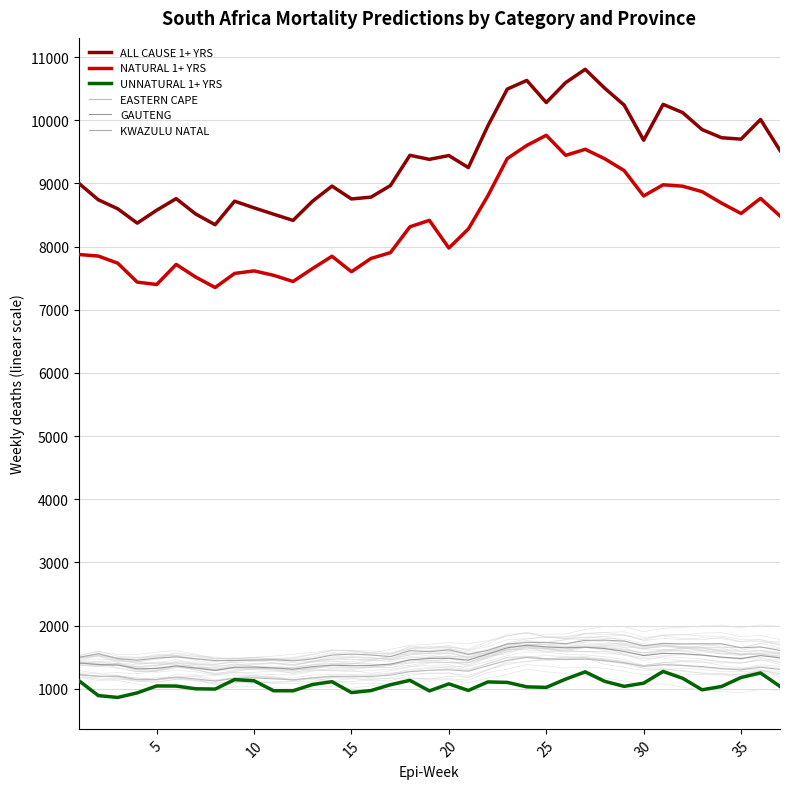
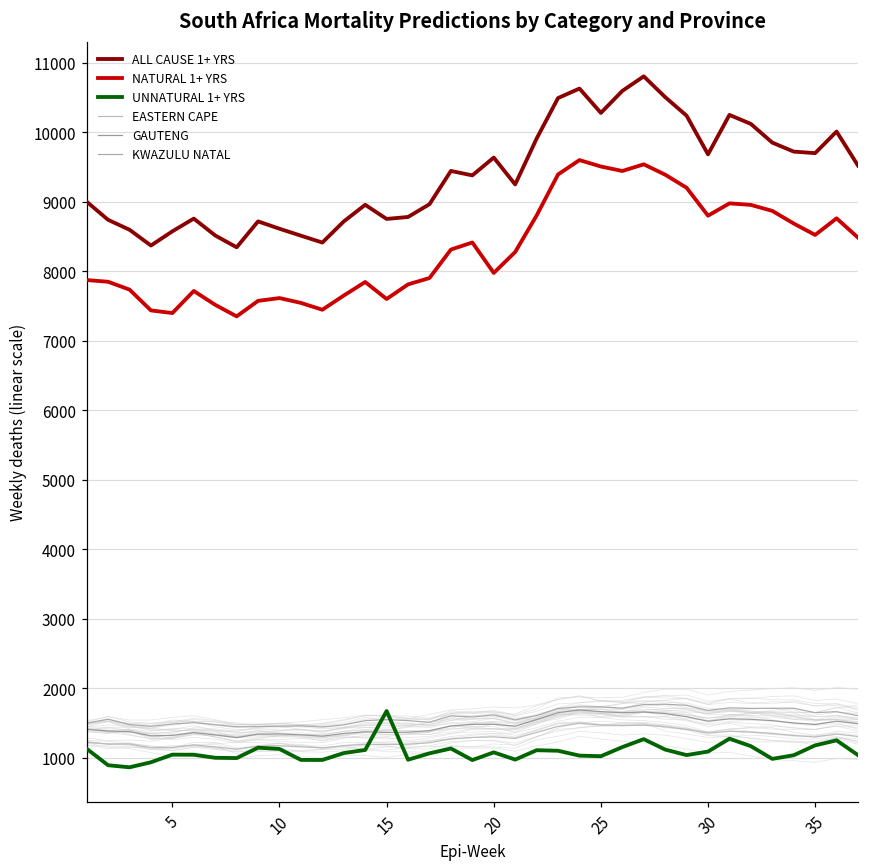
UNNATURAL 1+ YRS, 15: 900 -> 1700
ALL CAUSE 1+ YRS, 20: 9400 -> 9600
NATURAL 1+ YRS, 25: 9800 -> 9500
